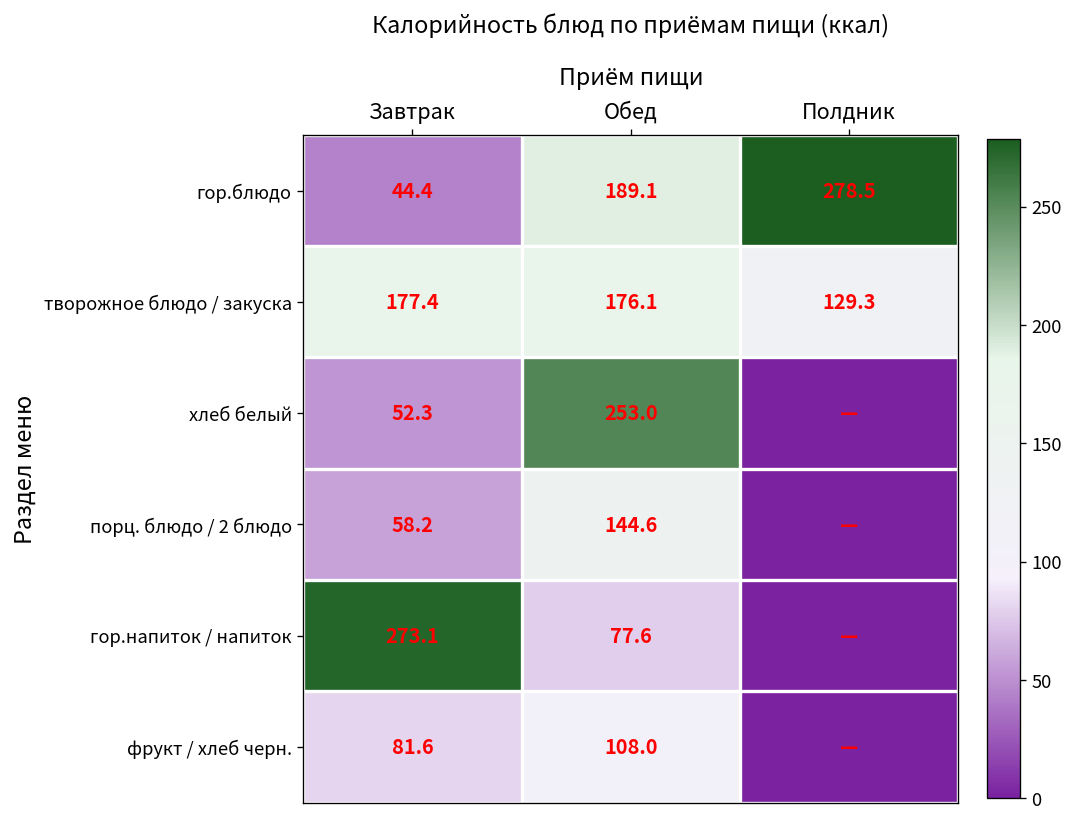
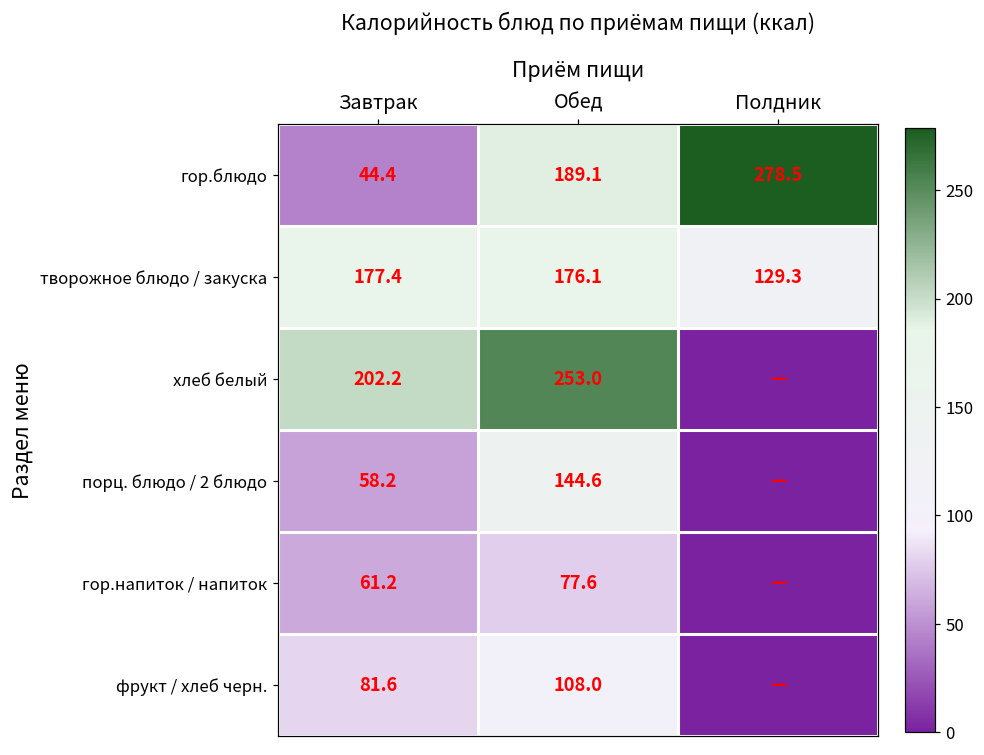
хлеб белый, Завтрак: 52.3 -> 202.2
гор.напиток / напиток, Завтрак: 273.1 -> 61.2
